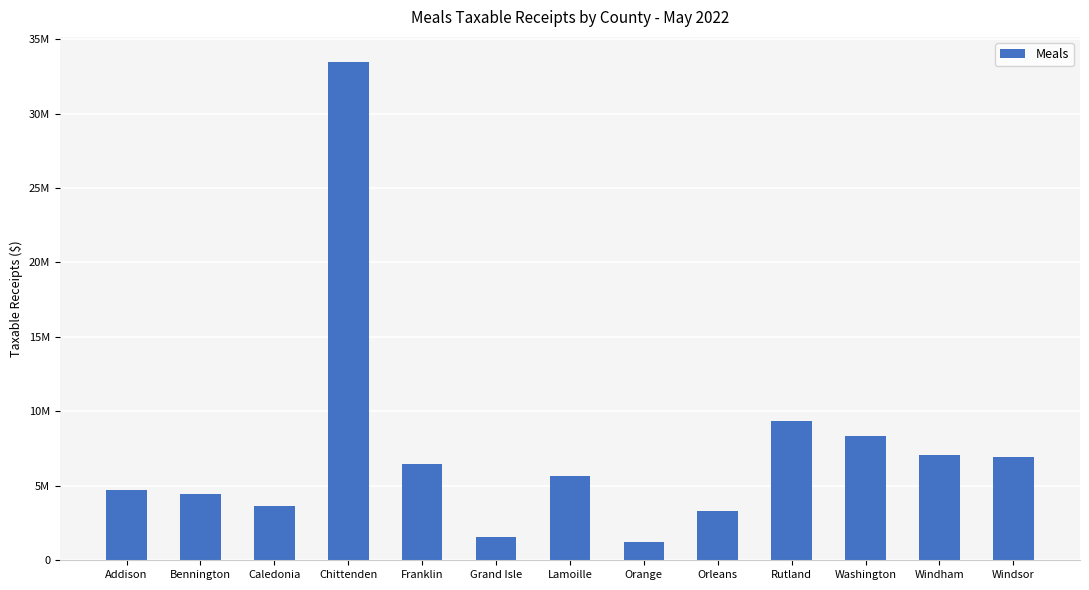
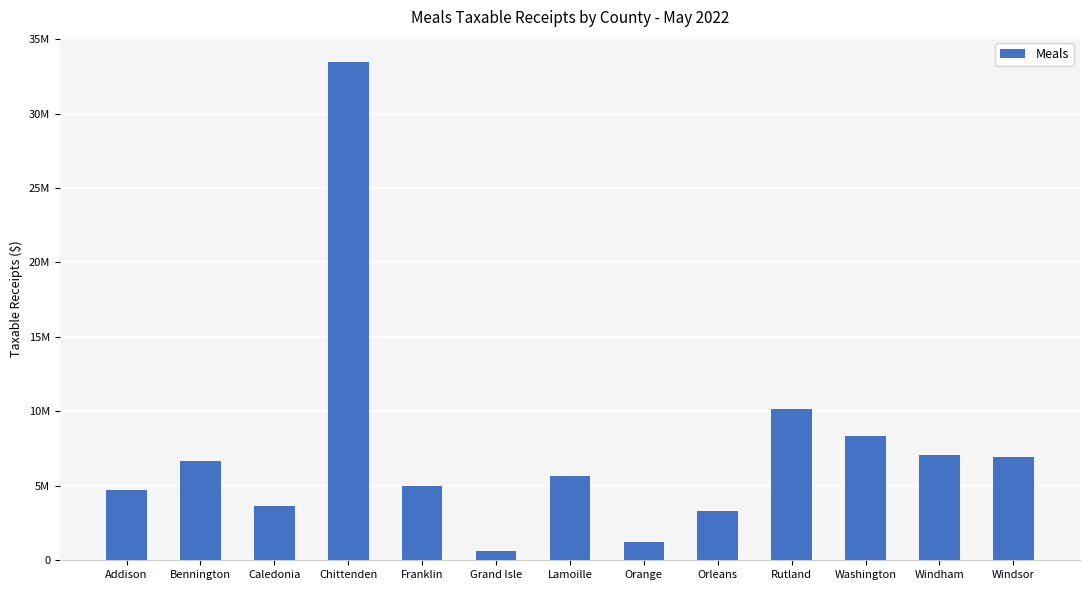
Bennington: 4400000 -> 6700000
Franklin: 6400000 -> 5000000
Grand Isle: 1500000 -> 600000
Rutland: 9300000 -> 10200000
